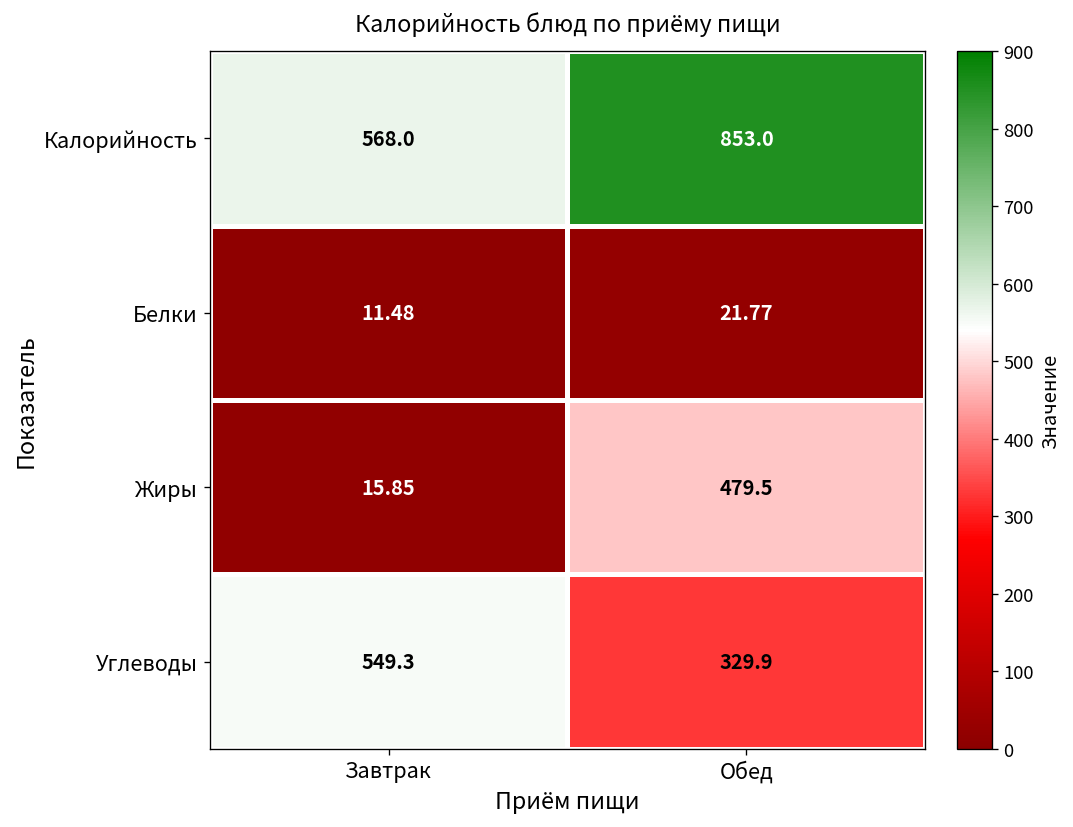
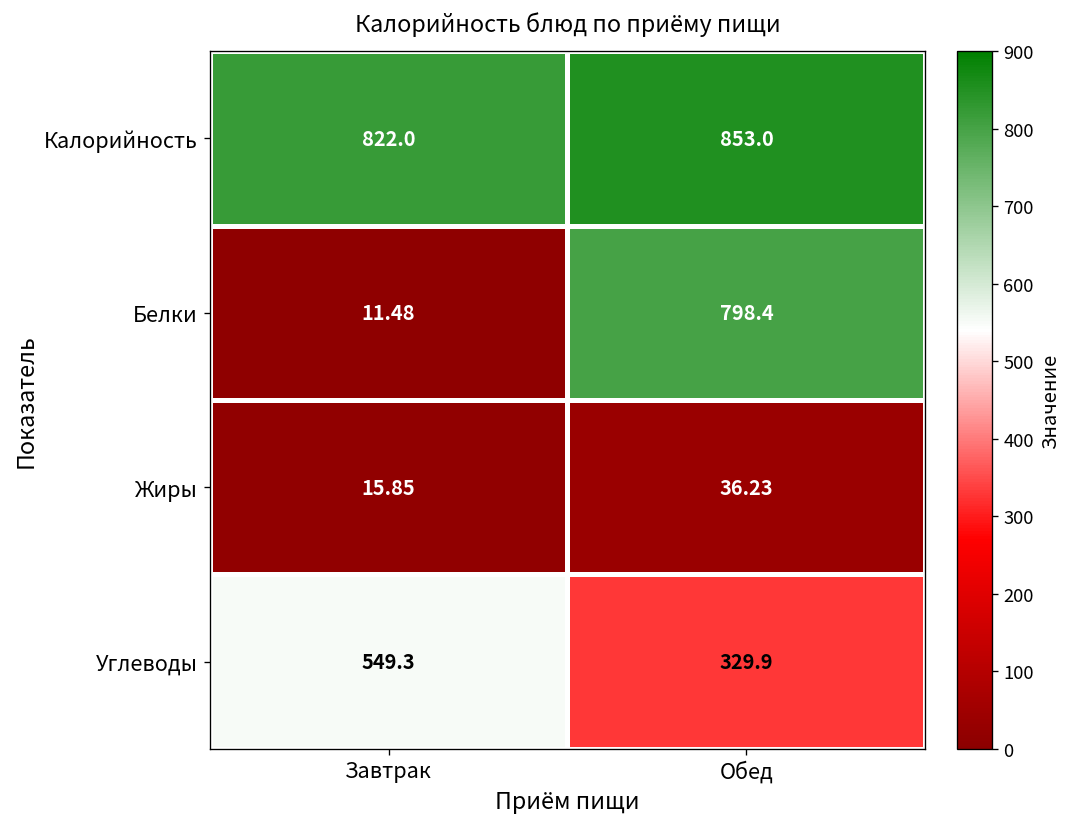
Калорийность, Завтрак: 568.0 -> 822.0
Белки, Обед: 21.77 -> 798.4
Жиры, Обед: 479.5 -> 36.23
